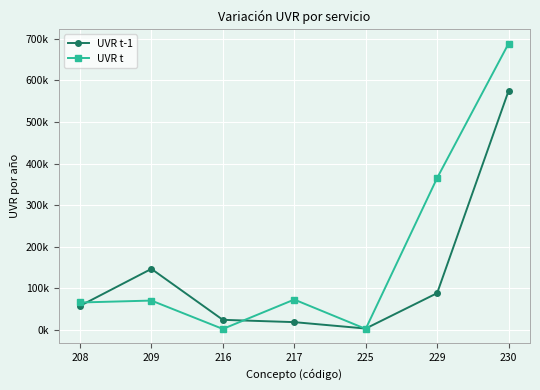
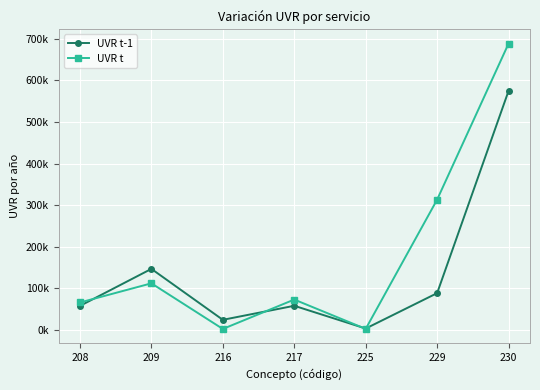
UVR t, 209: 70000 -> 110000
UVR t-1, 217: 20000 -> 60000
UVR t, 229: 370000 -> 310000
